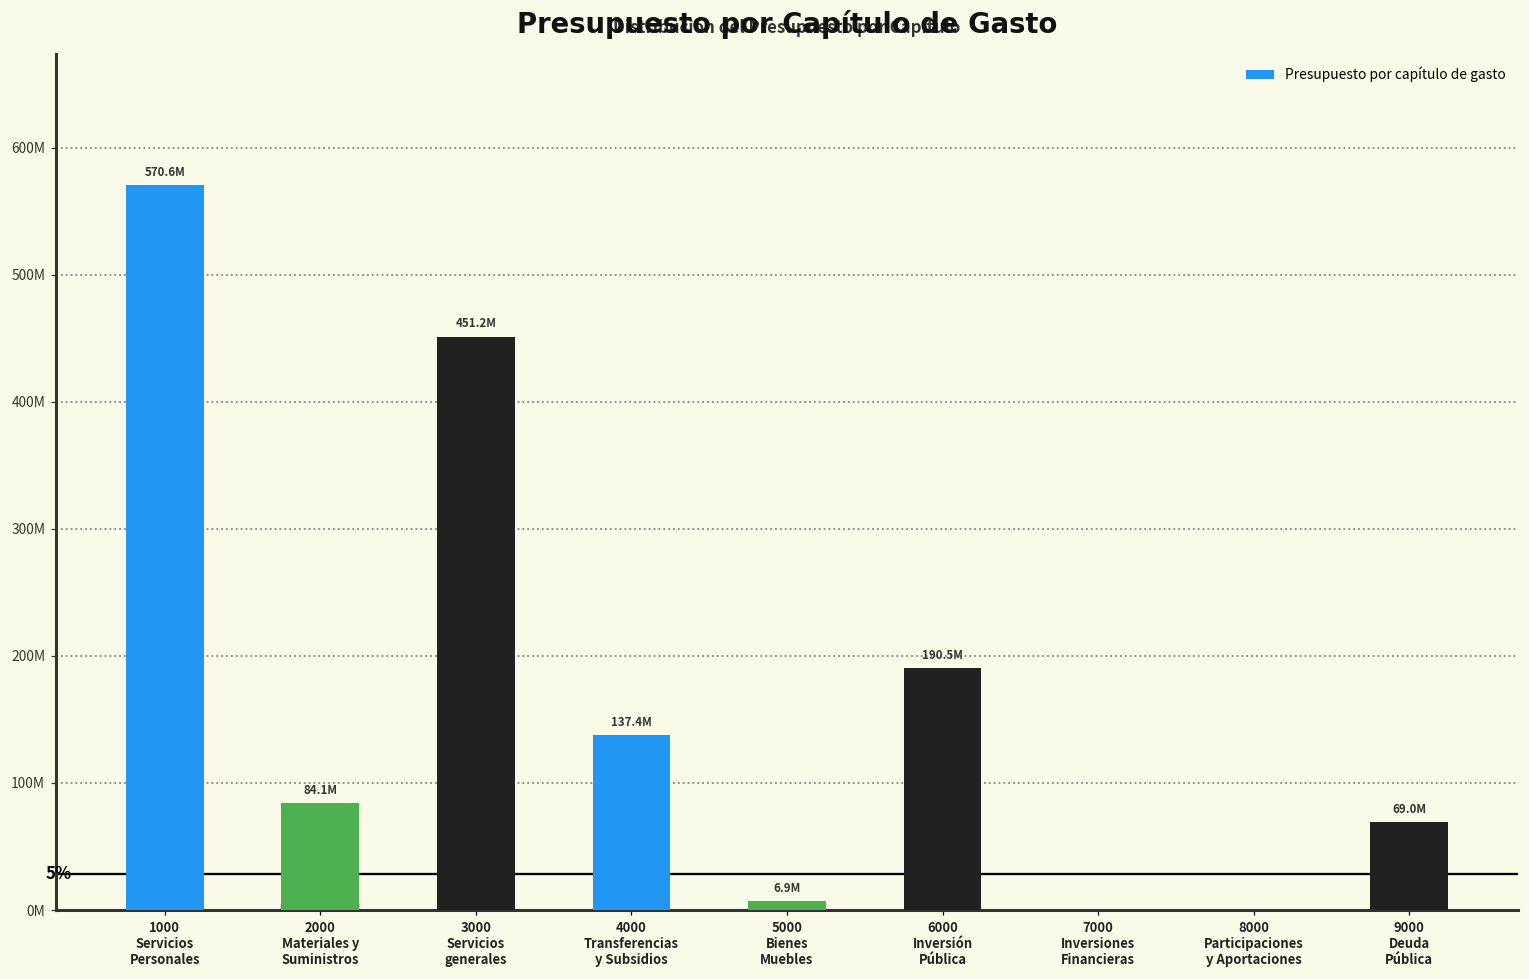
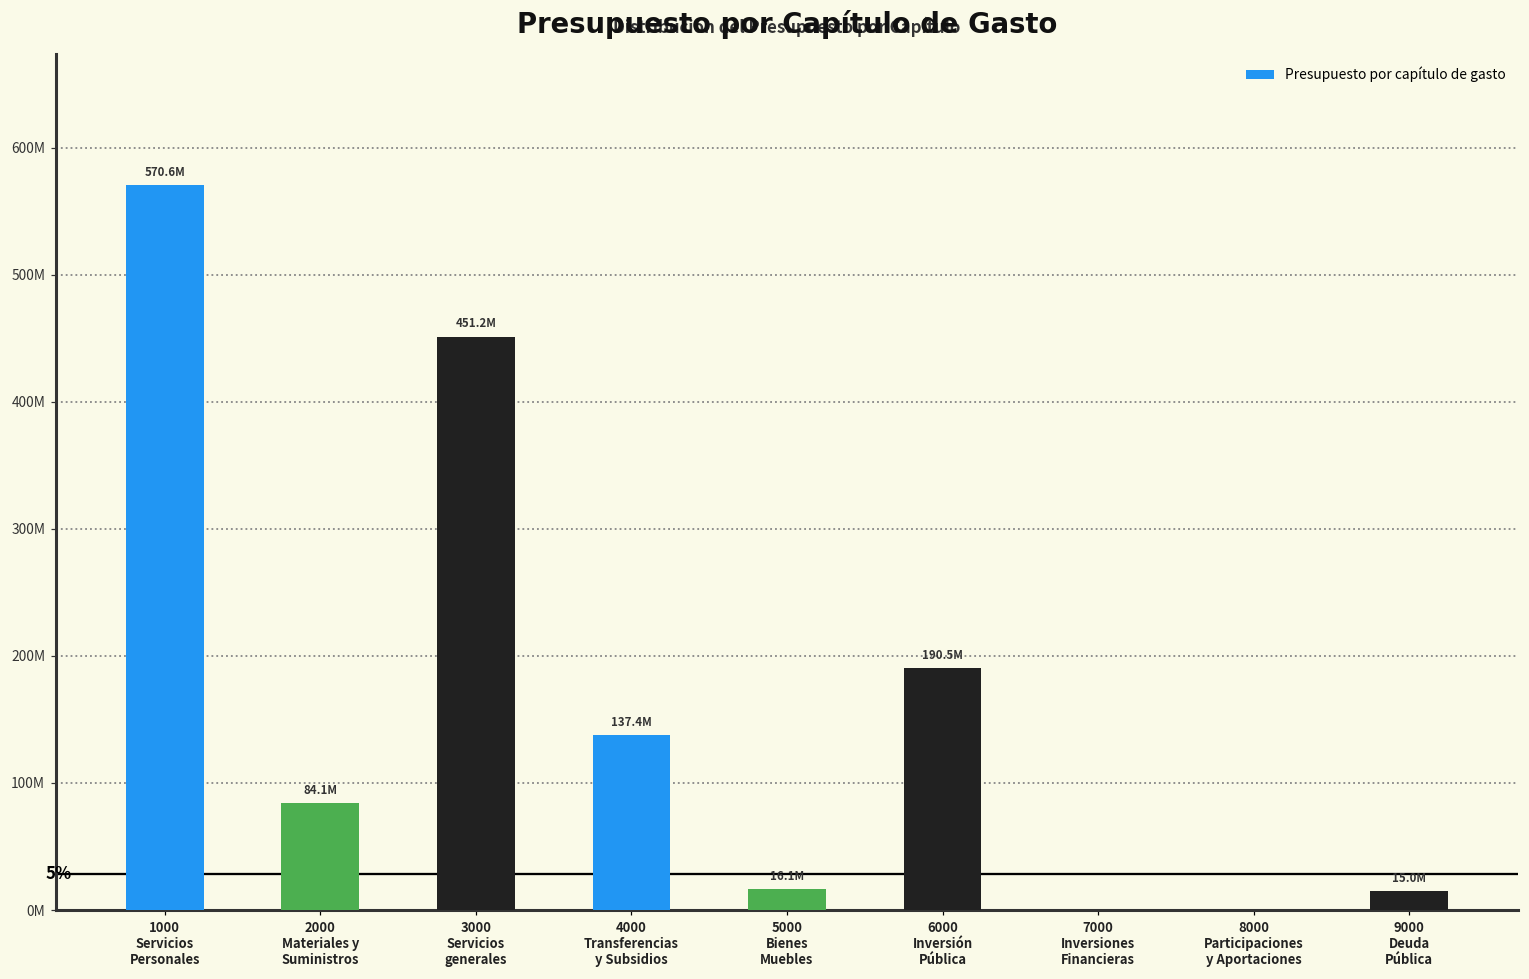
5000 Bienes Muebles: 6.9M -> 16.1M
9000 Deuda Pública: 69.0M -> 15.0M
